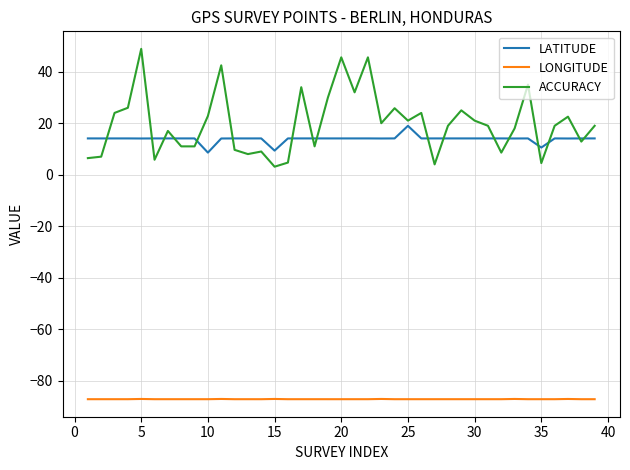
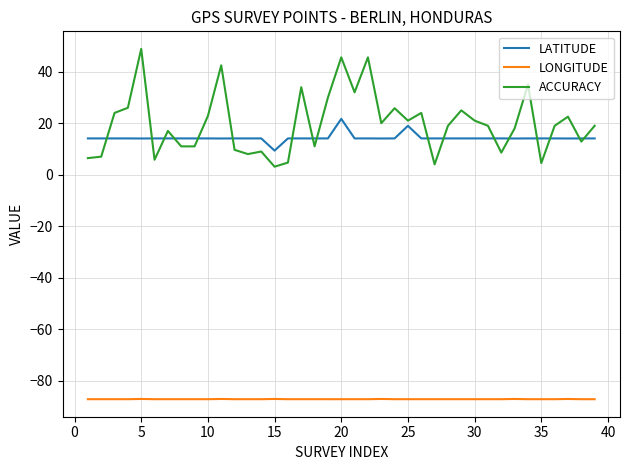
LATITUDE, 10: 9 -> 14
LATITUDE, 20: 14 -> 22
LATITUDE, 35: 11 -> 14
